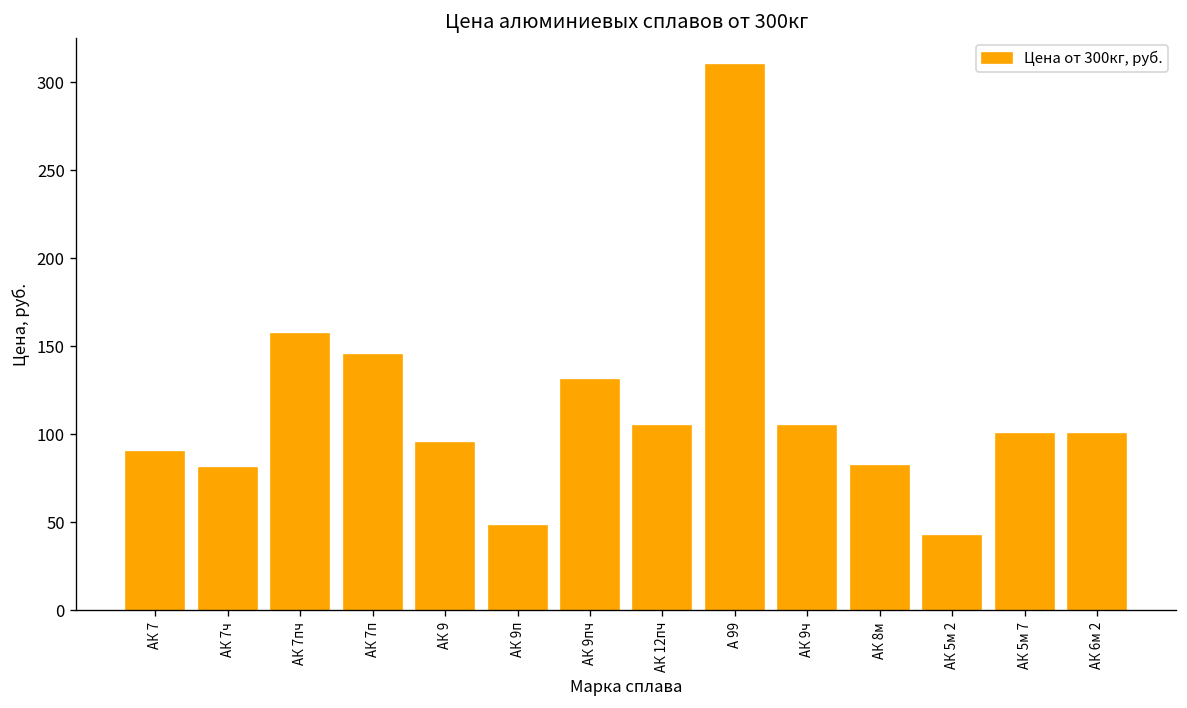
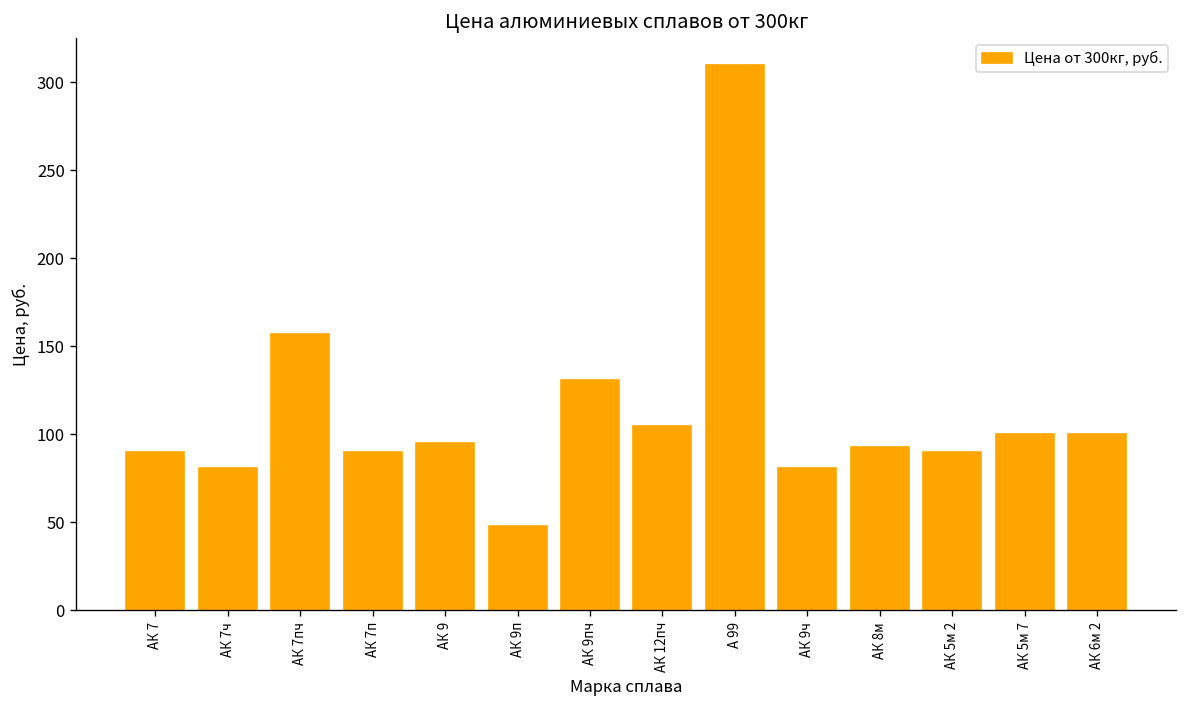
АК 7п: 145 -> 90
АК 9ч: 105 -> 81
АК 8м: 82 -> 93
АК 5м 2: 42 -> 90
